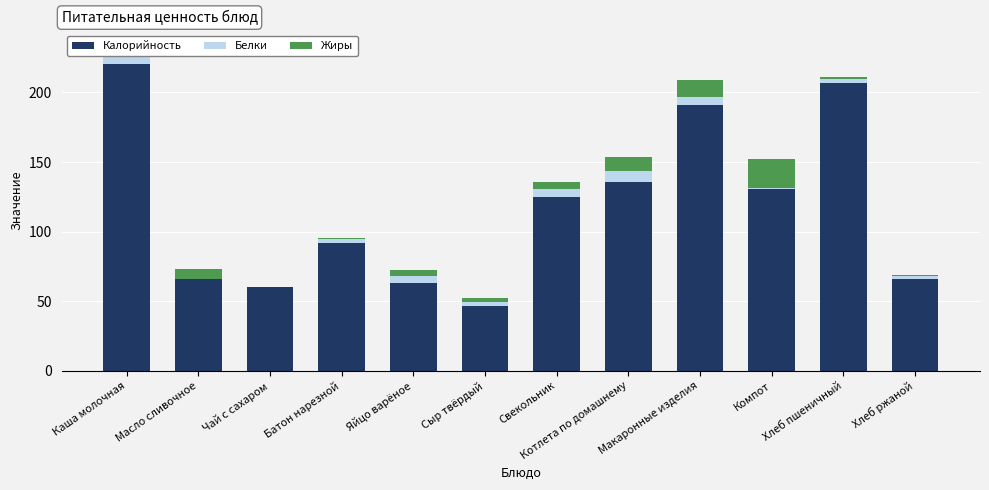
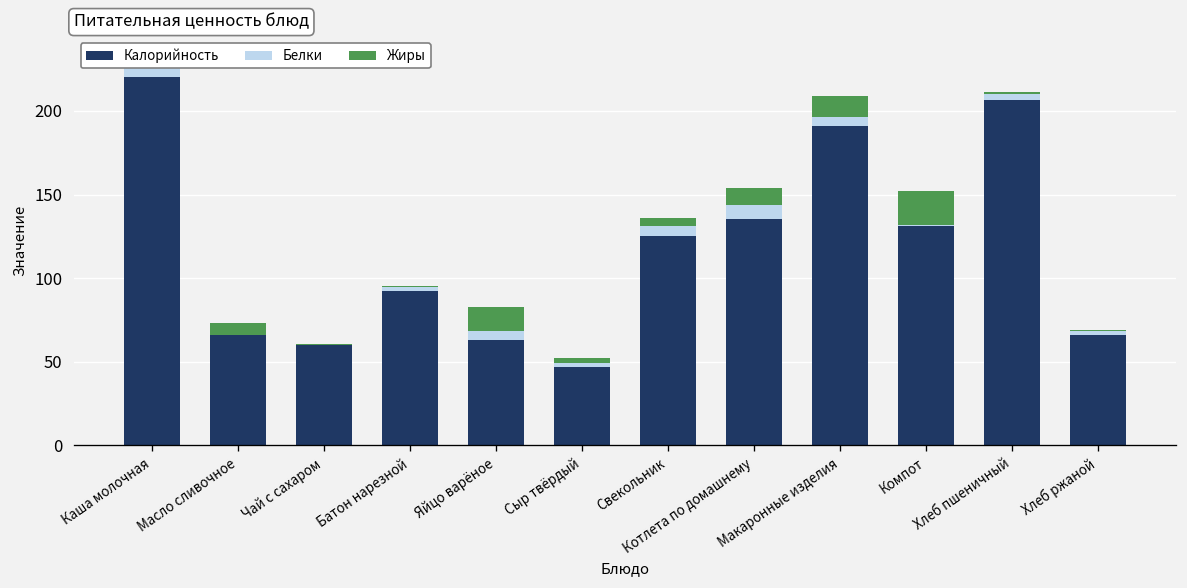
Жиры, Яйцо варёное: 5 -> 14
